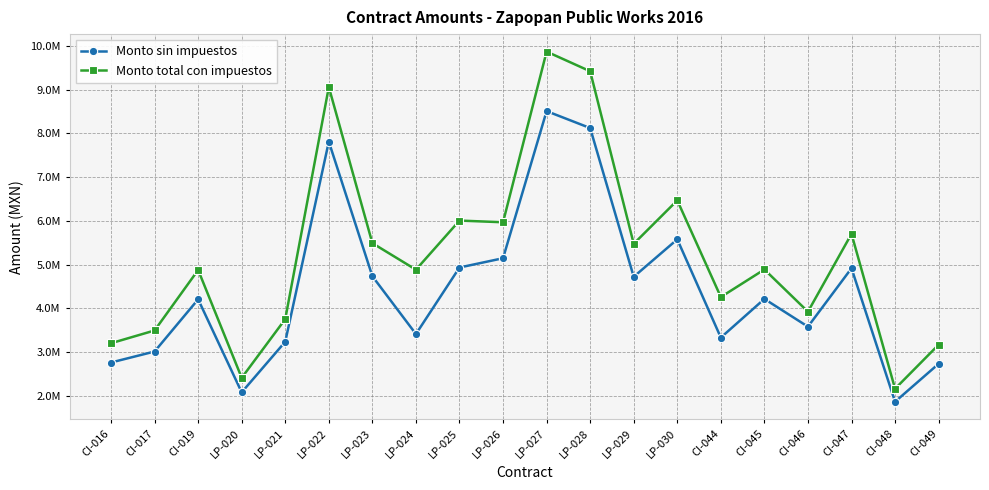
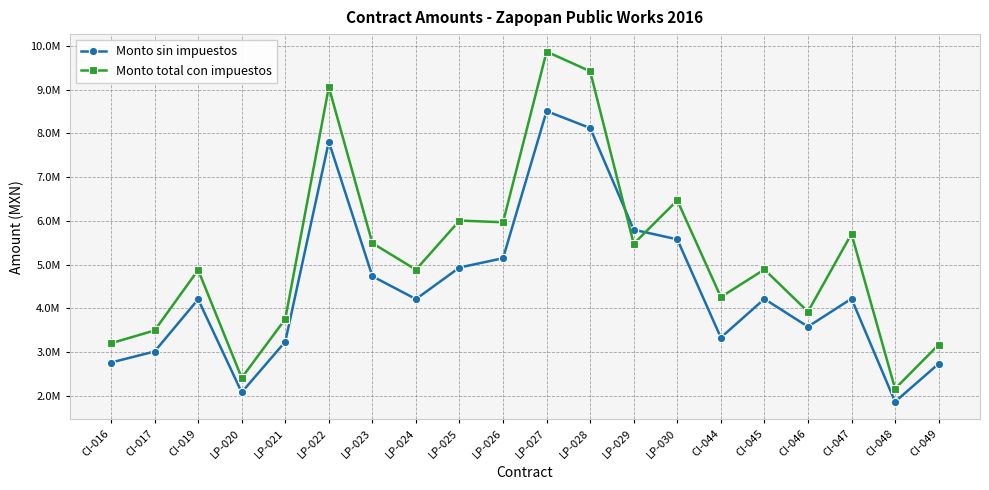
Monto sin impuestos, LP-024: 3400000 -> 4200000
Monto sin impuestos, LP-029: 4700000 -> 5800000
Monto sin impuestos, CI-047: 4900000 -> 4200000
